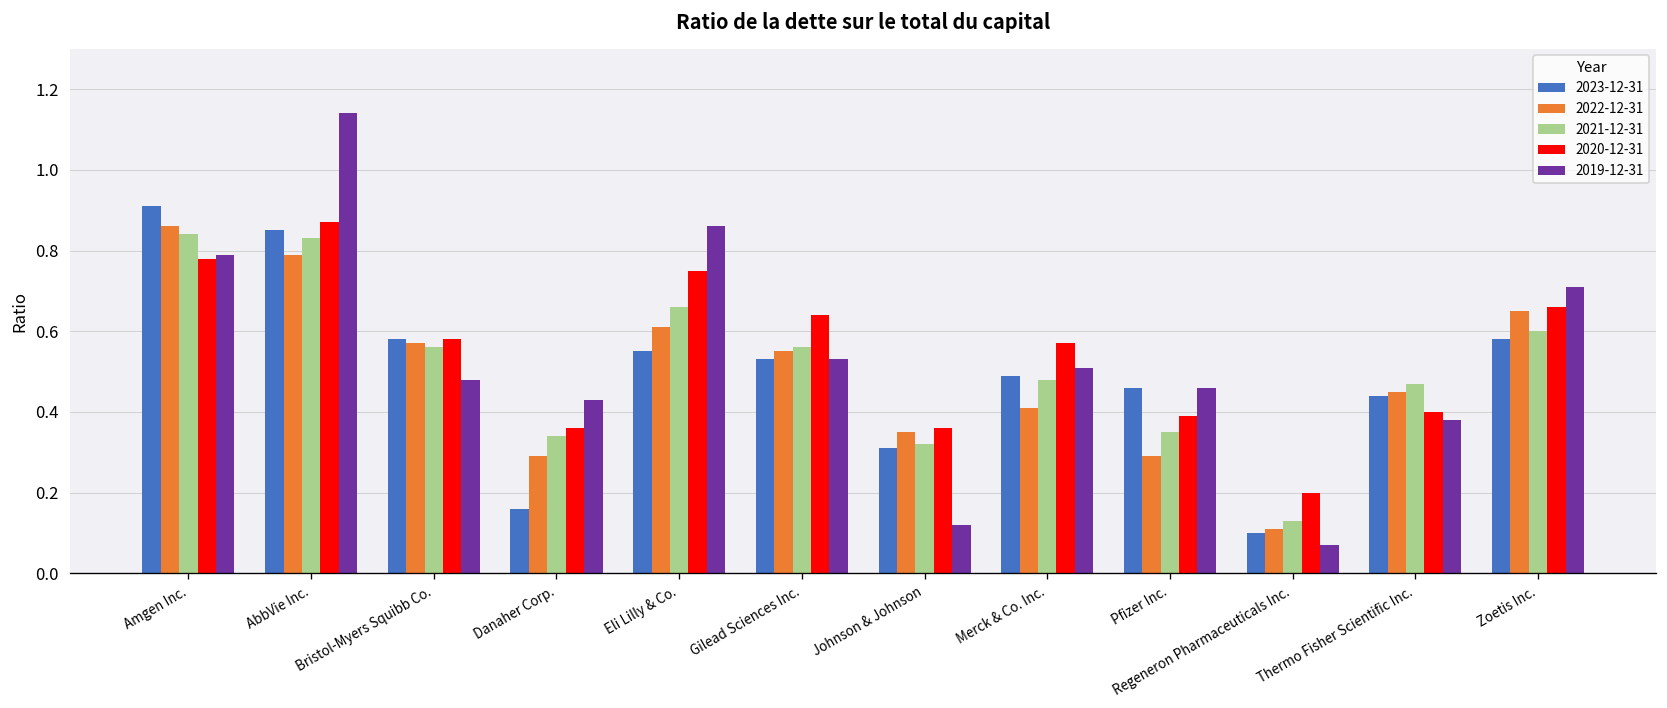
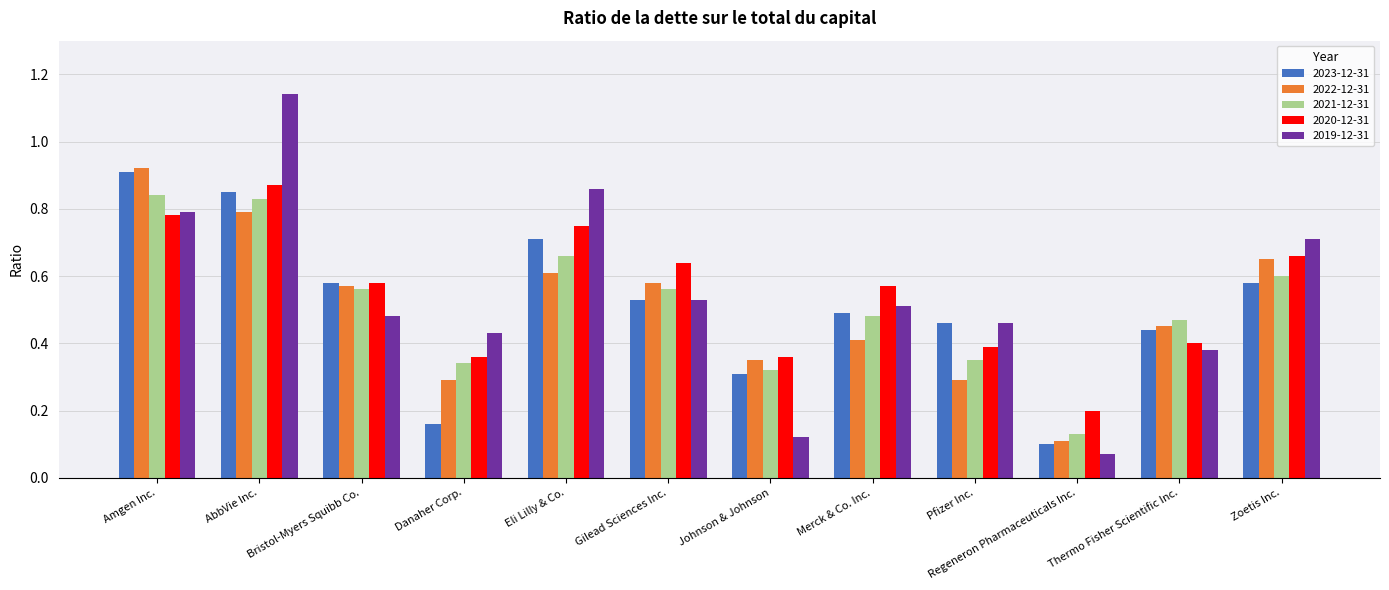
2022-12-31, Amgen Inc.: 0.86 -> 0.92
2023-12-31, Eli Lilly & Co.: 0.55 -> 0.71
2022-12-31, Gilead Sciences Inc.: 0.55 -> 0.58
